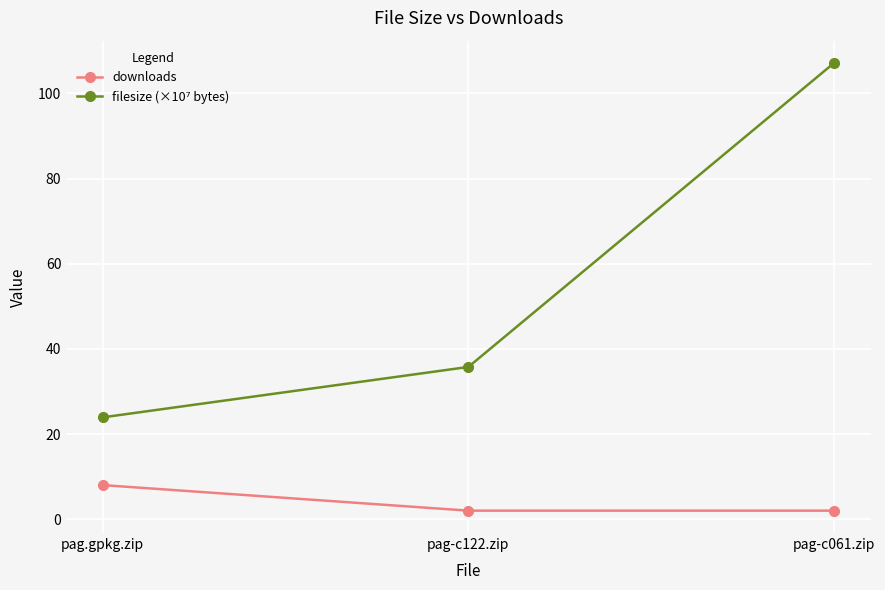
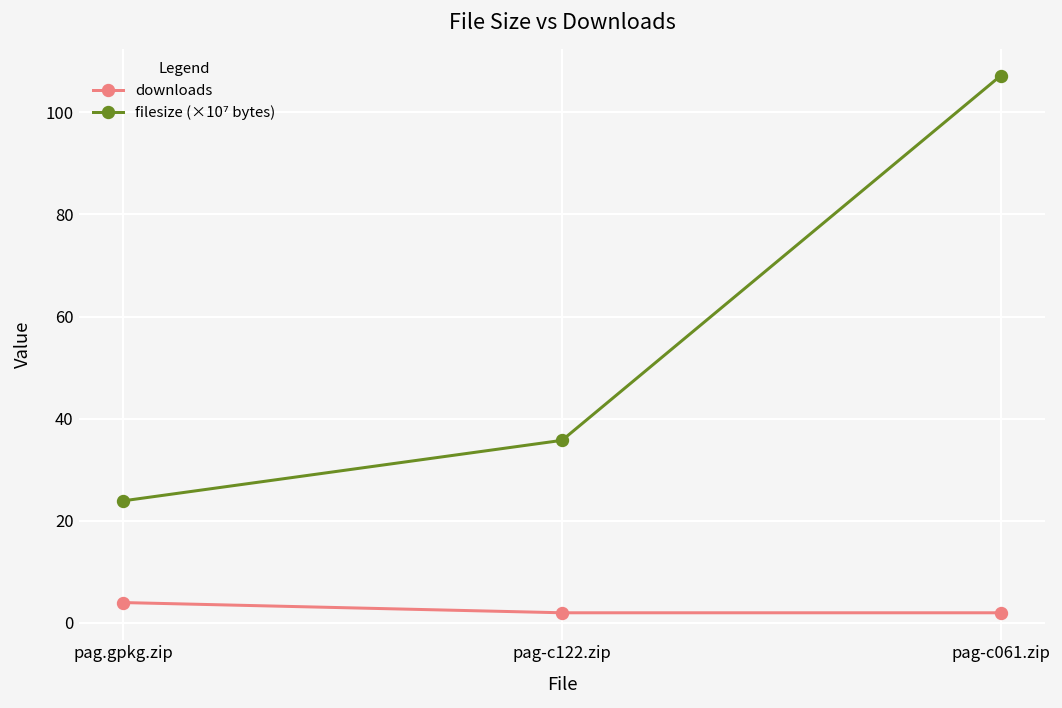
downloads, pag.gpkg.zip: 8 -> 4
